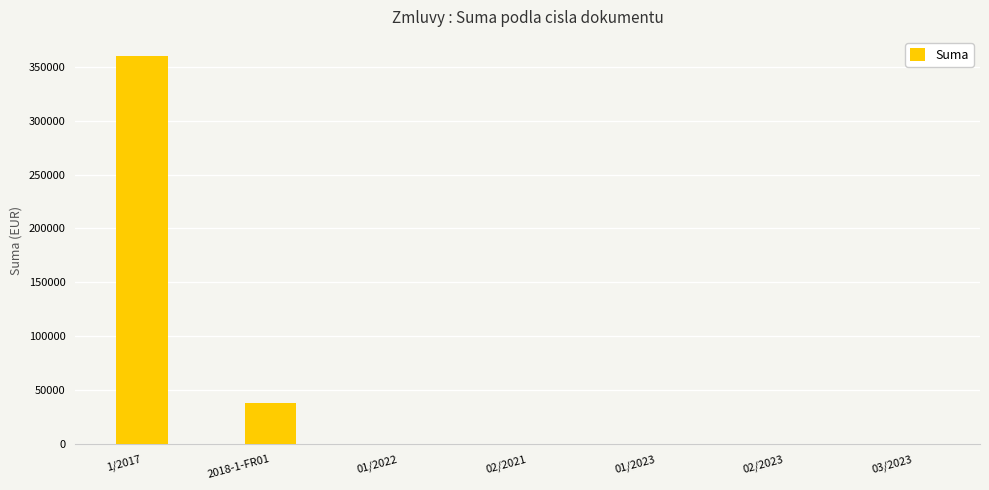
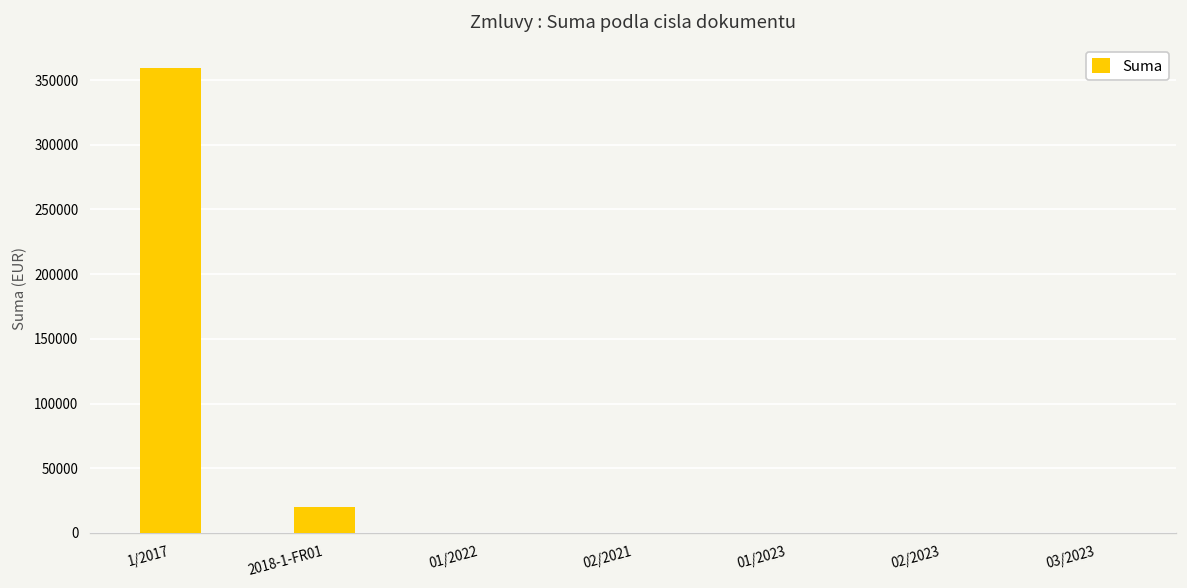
2018-1-FR01: 38000 -> 20000
